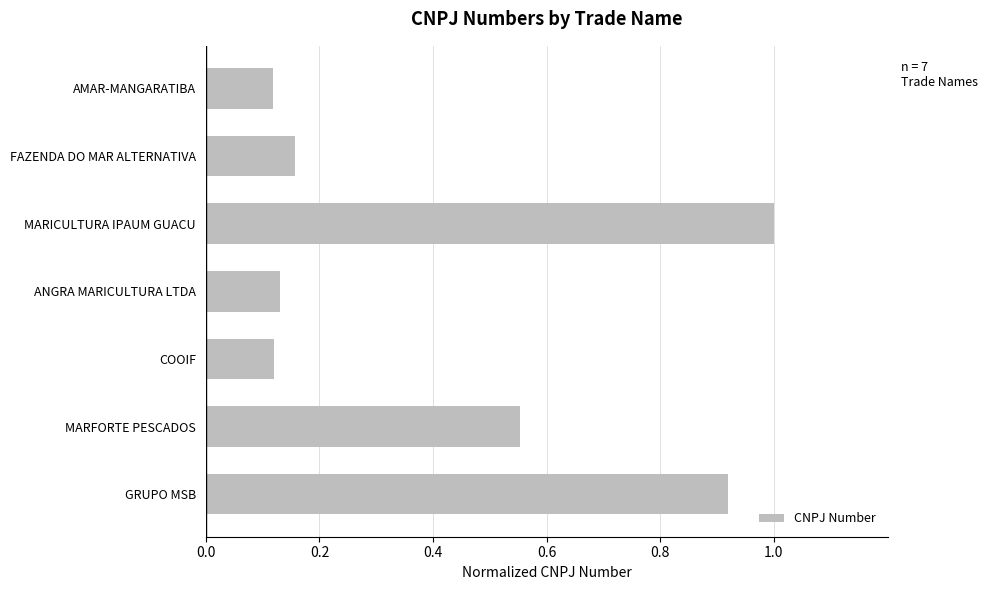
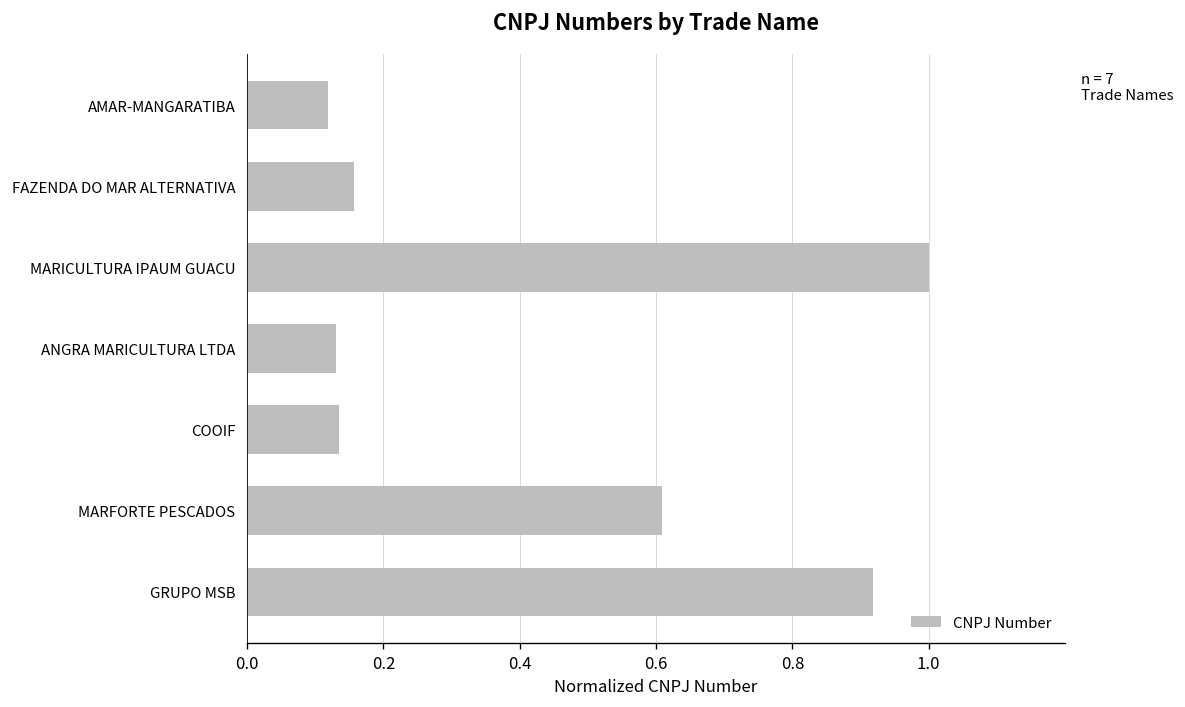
COOIF: 0.12 -> 0.13
MARFORTE PESCADOS: 0.55 -> 0.61
